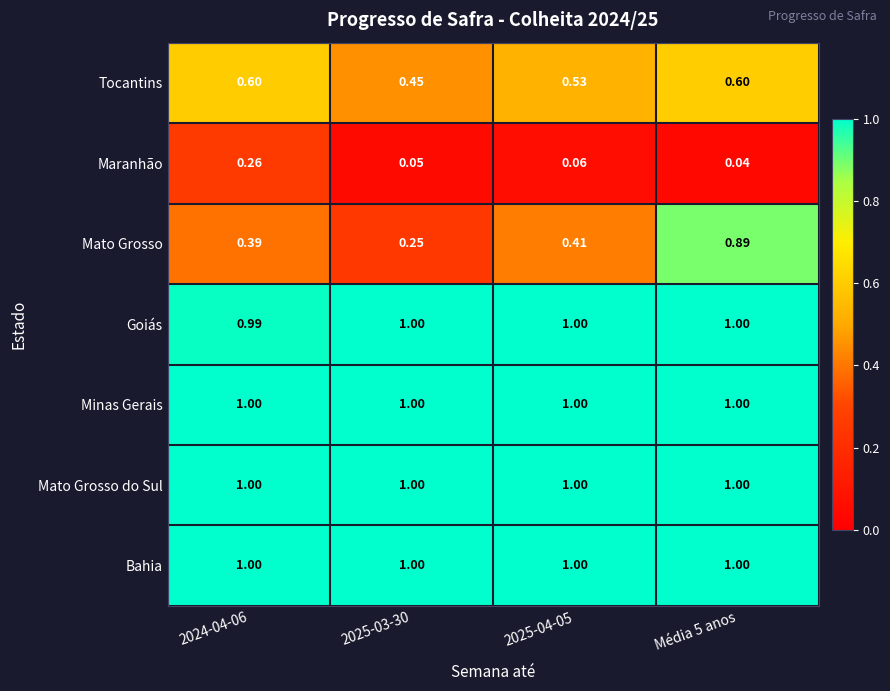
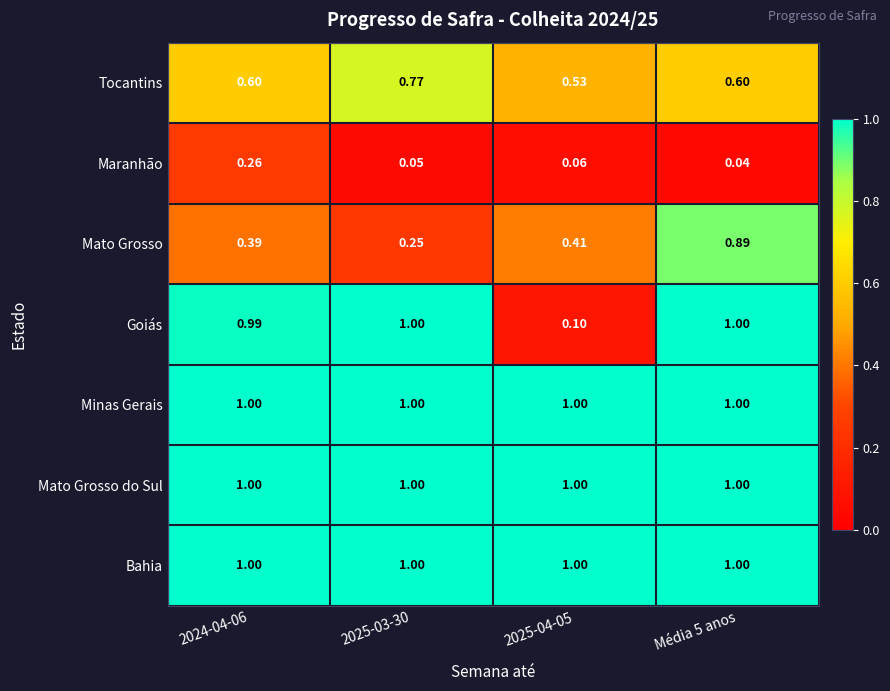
Tocantins, 2025-03-30: 0.45 -> 0.77
Goiás, 2025-04-05: 1.00 -> 0.10
